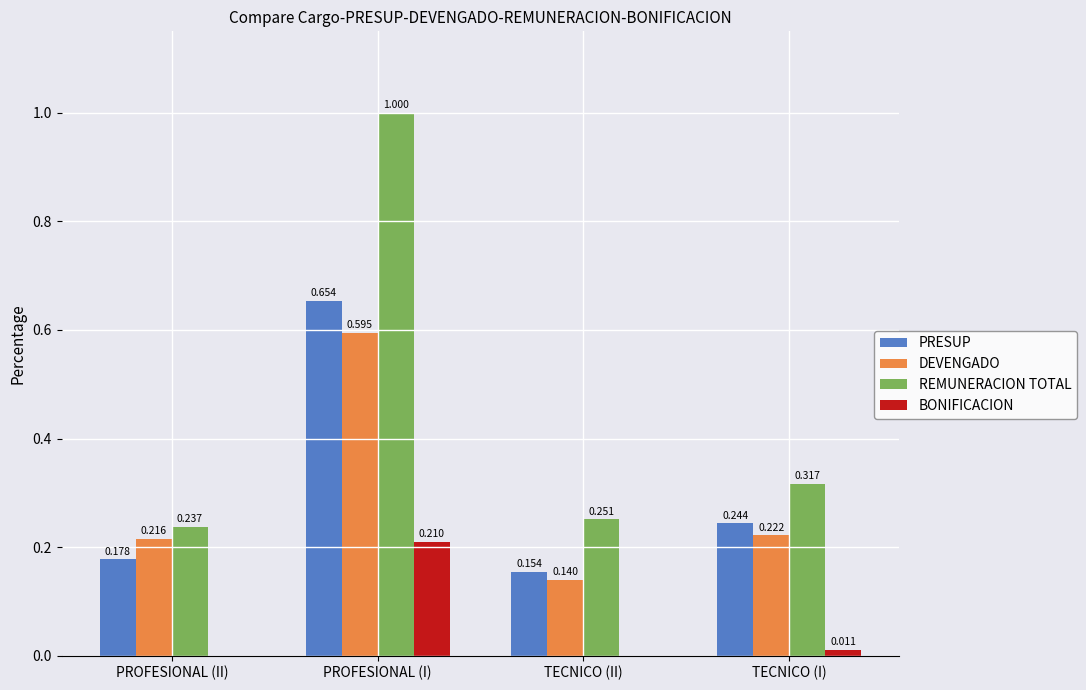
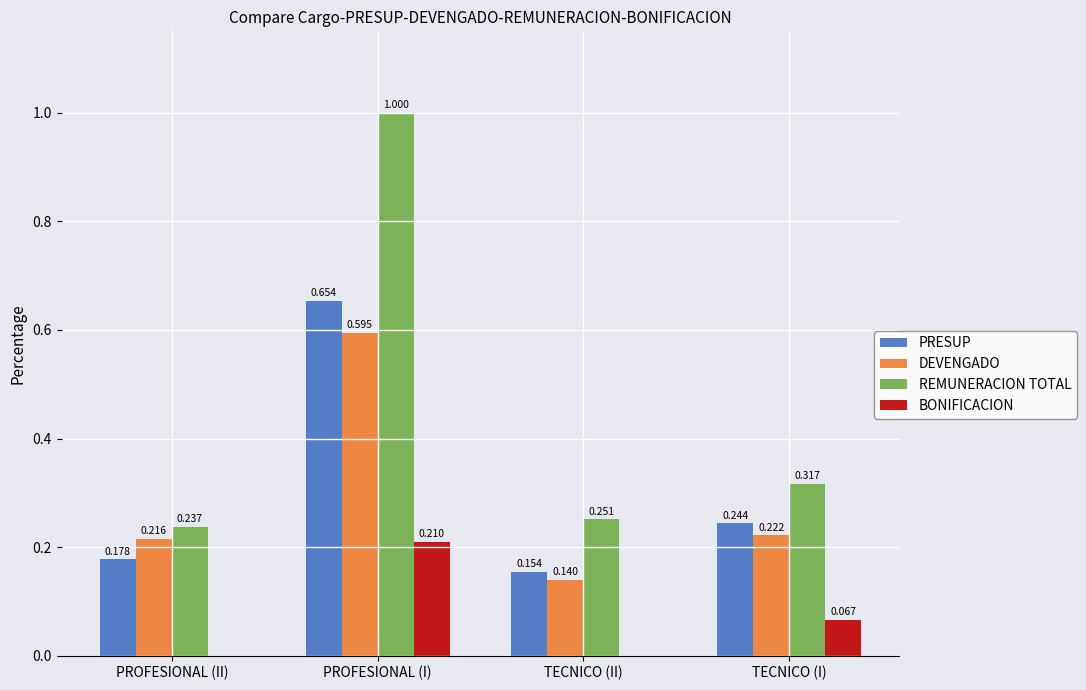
BONIFICACION, TECNICO (I): 0.011 -> 0.067
